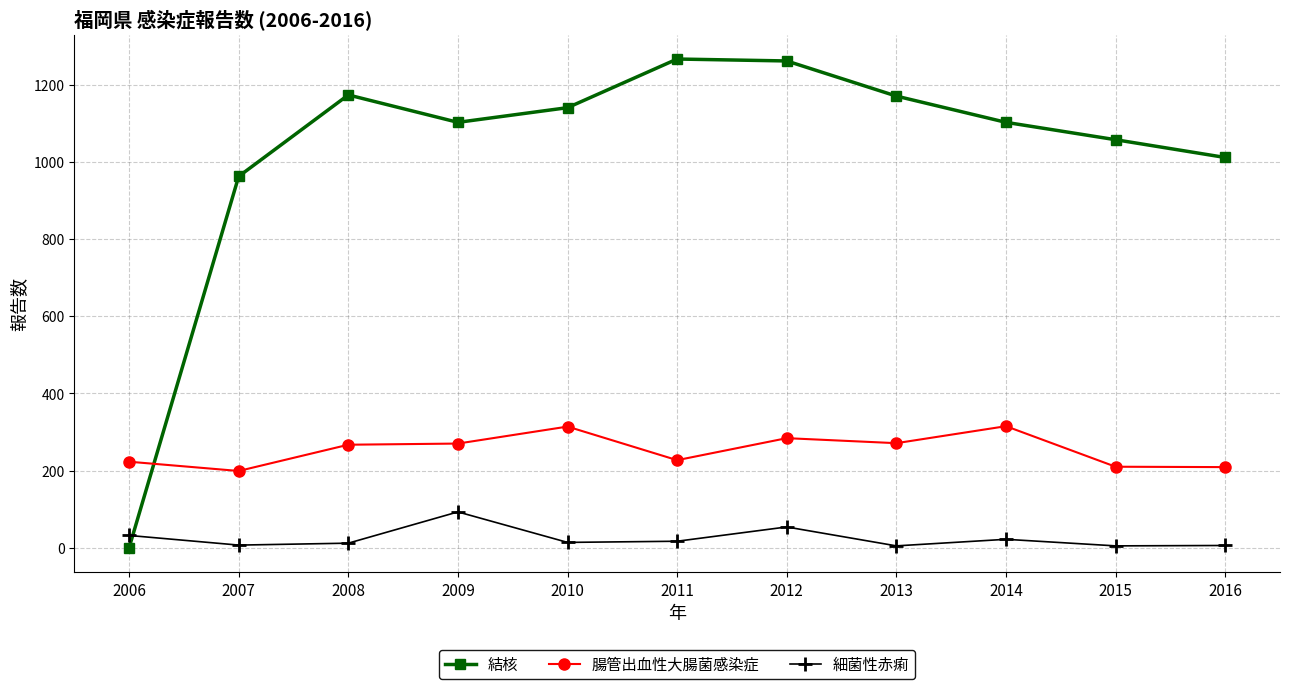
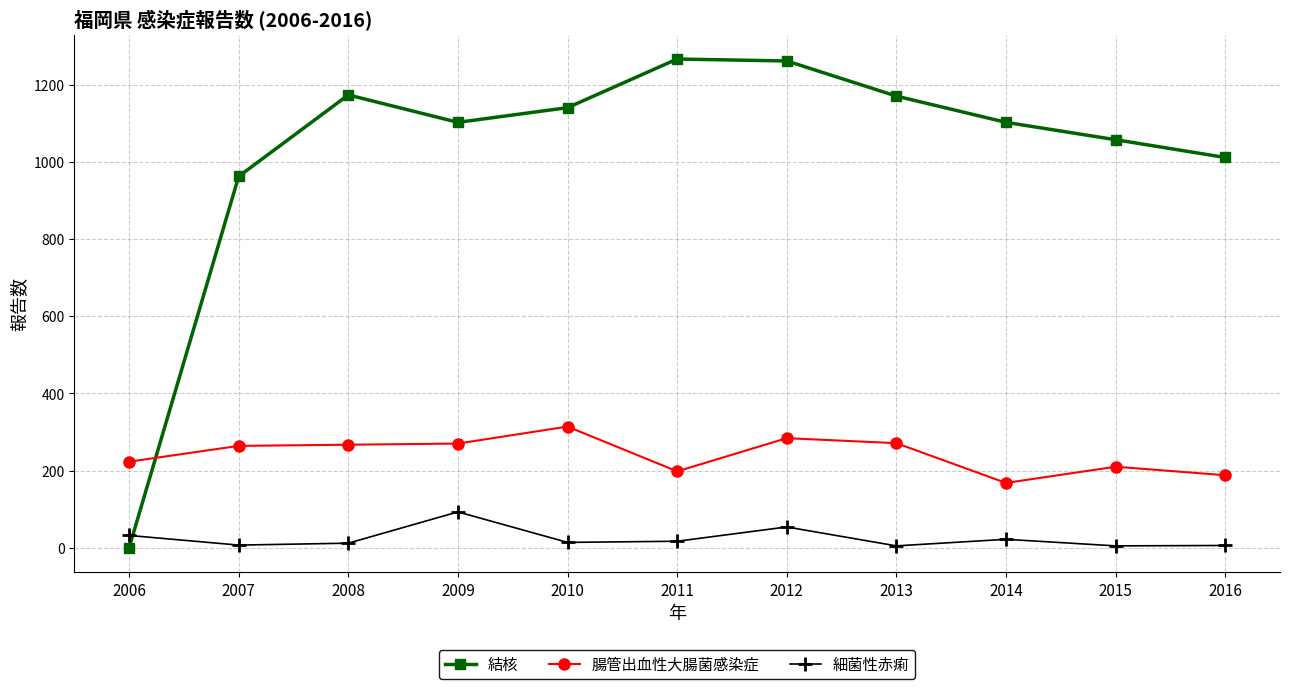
腸管出血性大腸菌感染症, 2007: 200 -> 260
腸管出血性大腸菌感染症, 2011: 230 -> 200
腸管出血性大腸菌感染症, 2014: 320 -> 170
腸管出血性大腸菌感染症, 2016: 210 -> 190
